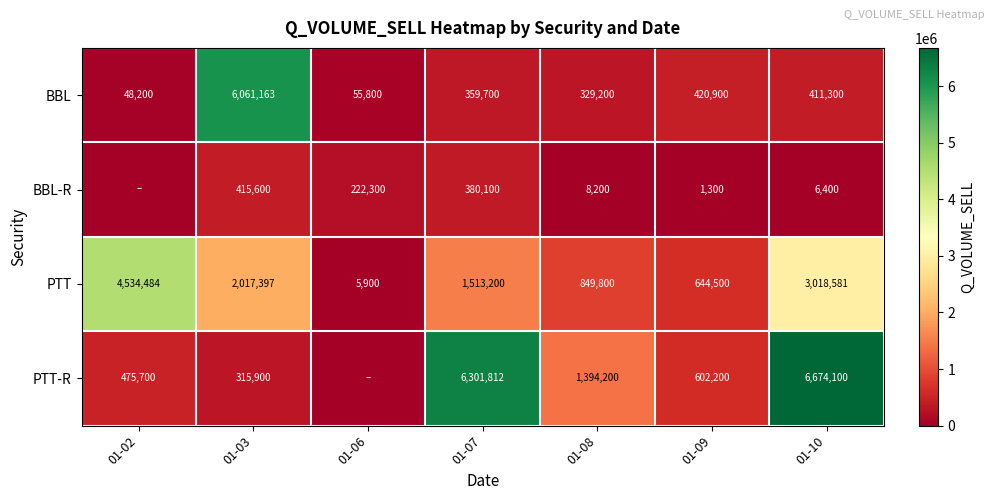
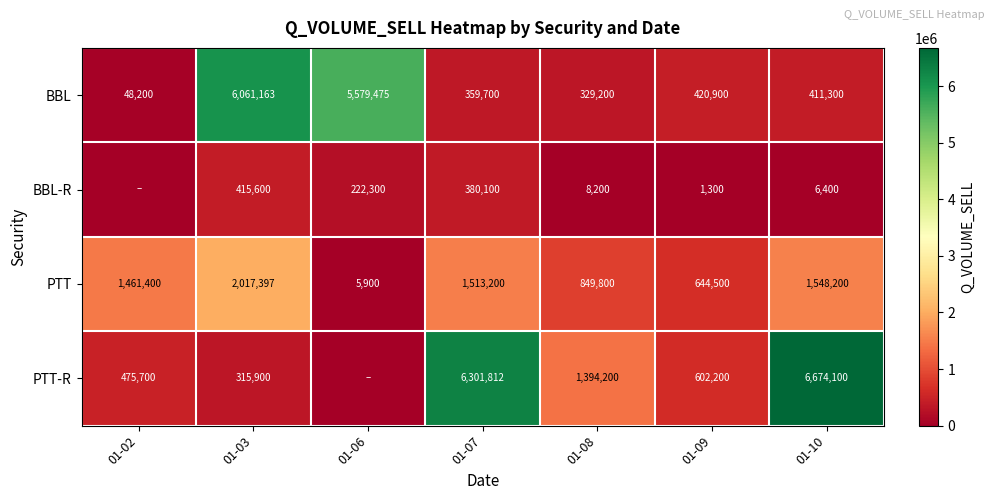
BBL, 01-06: 55,800 -> 5,579,475
PTT, 01-02: 4,534,484 -> 1,461,400
PTT, 01-10: 3,018,581 -> 1,548,200
